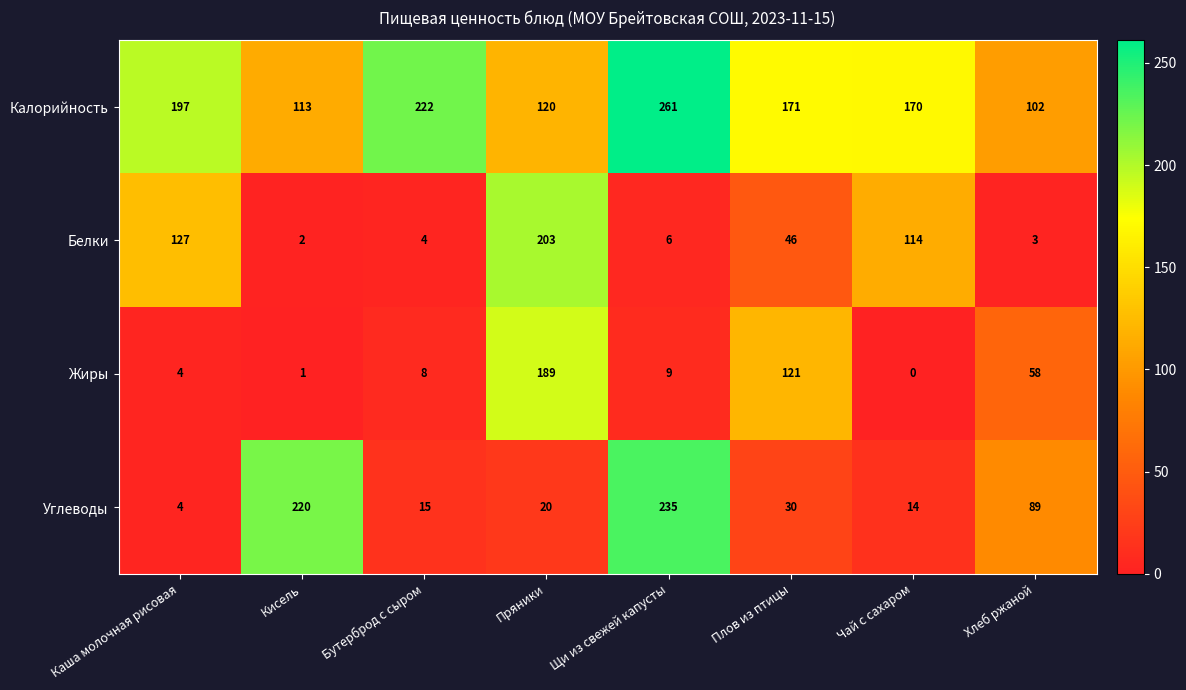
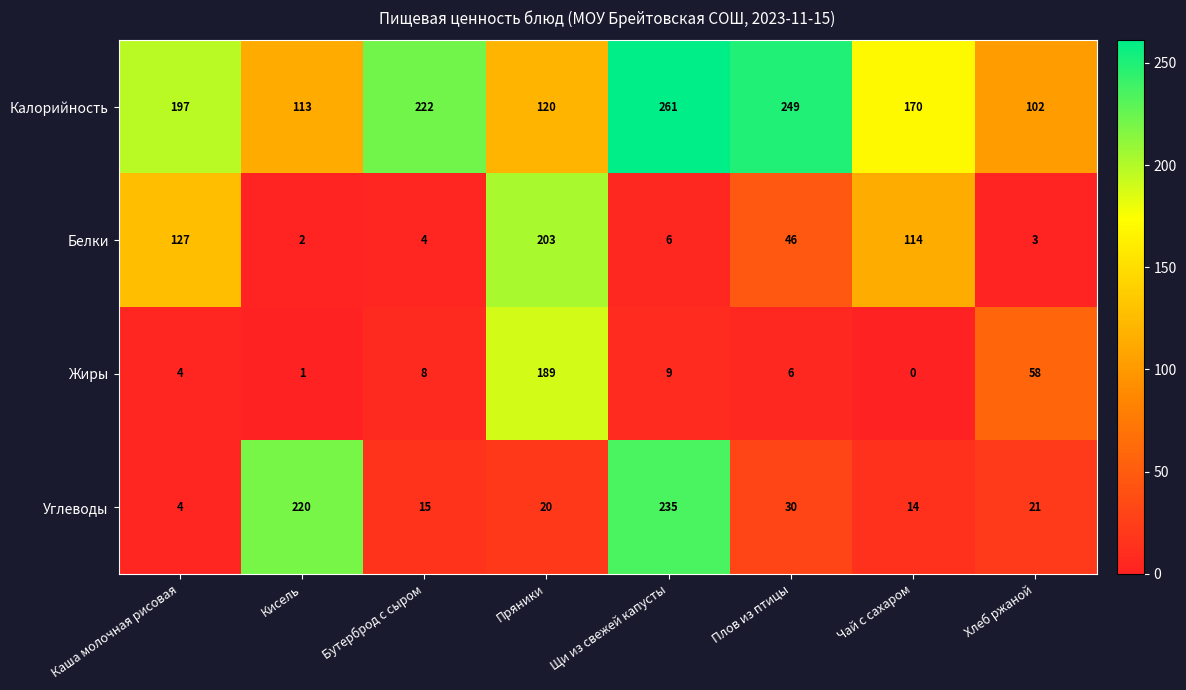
Калорийность, Плов из птицы: 171 -> 249
Жиры, Плов из птицы: 121 -> 6
Углеводы, Хлеб ржаной: 89 -> 21
